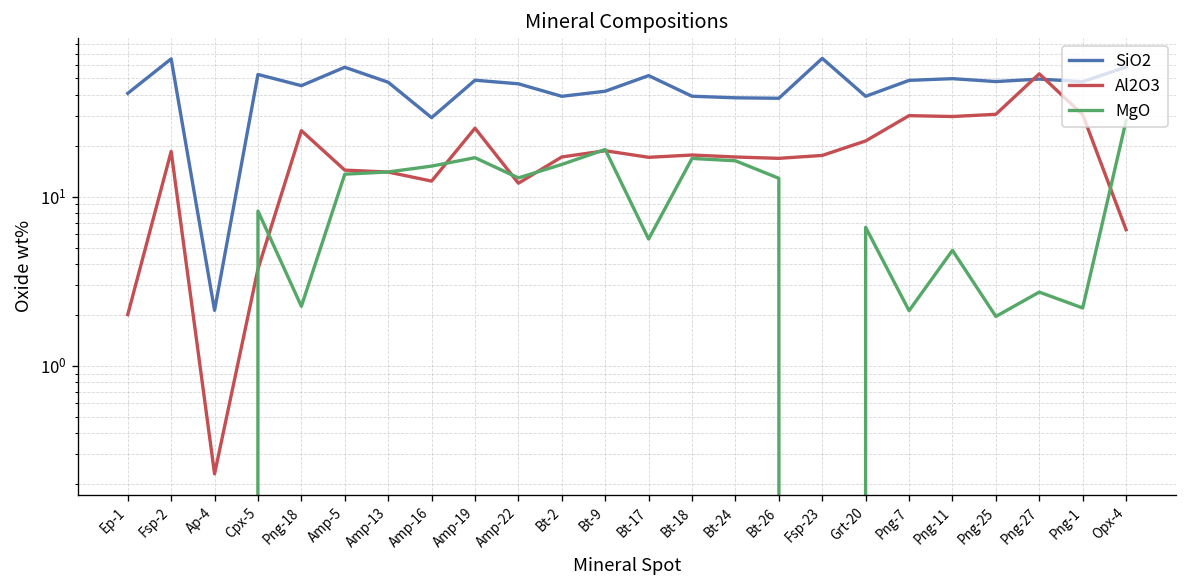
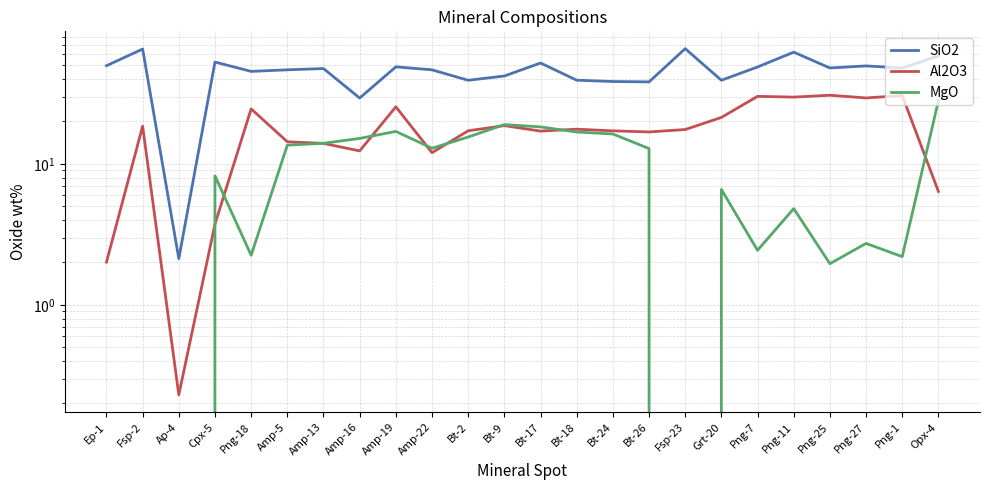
SiO2, Ep-1: 41 -> 50
SiO2, Amp-5: 58 -> 47
MgO, Bt-17: 5.6 -> 18
MgO, Png-7: 2.1 -> 2.4
SiO2, Png-11: 50 -> 60
Al2O3, Png-27: 53 -> 29
